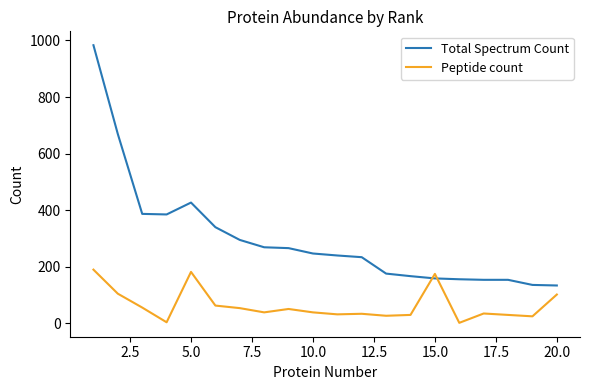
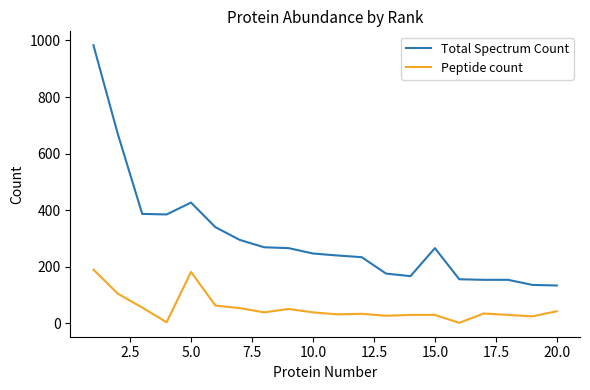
Total Spectrum Count, 15.0: 160 -> 270
Peptide count, 15.0: 180 -> 30
Peptide count, 20.0: 100 -> 40
